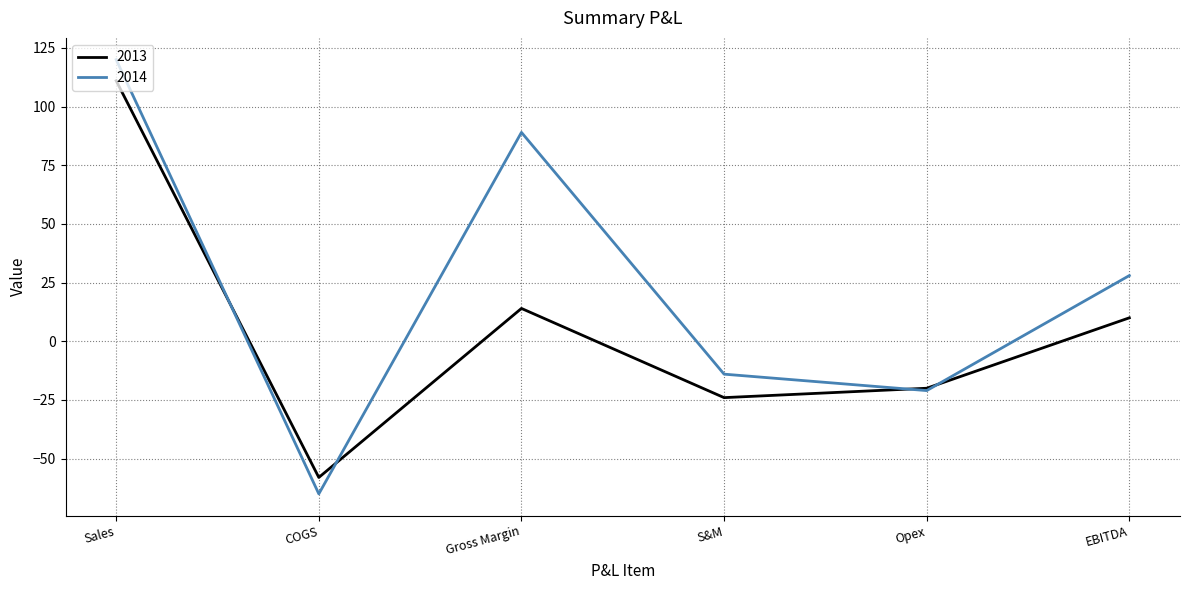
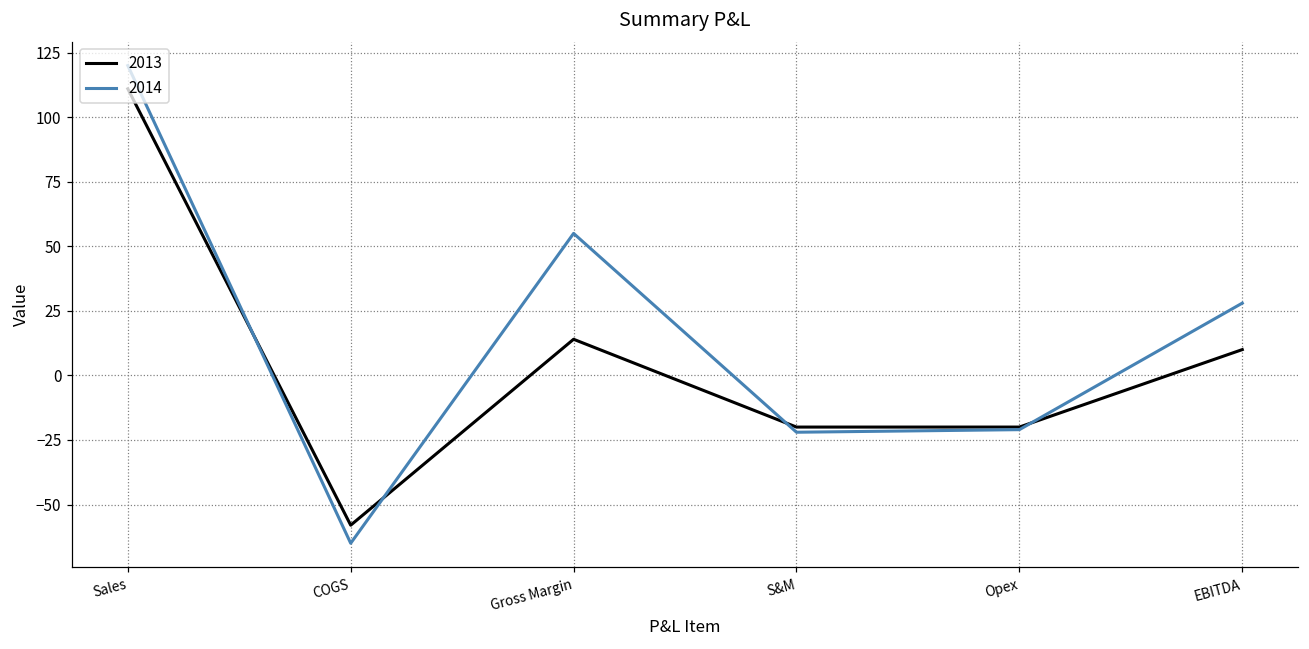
2014, Gross Margin: 89 -> 55
2013, S&M: -24 -> -20
2014, S&M: -14 -> -22
